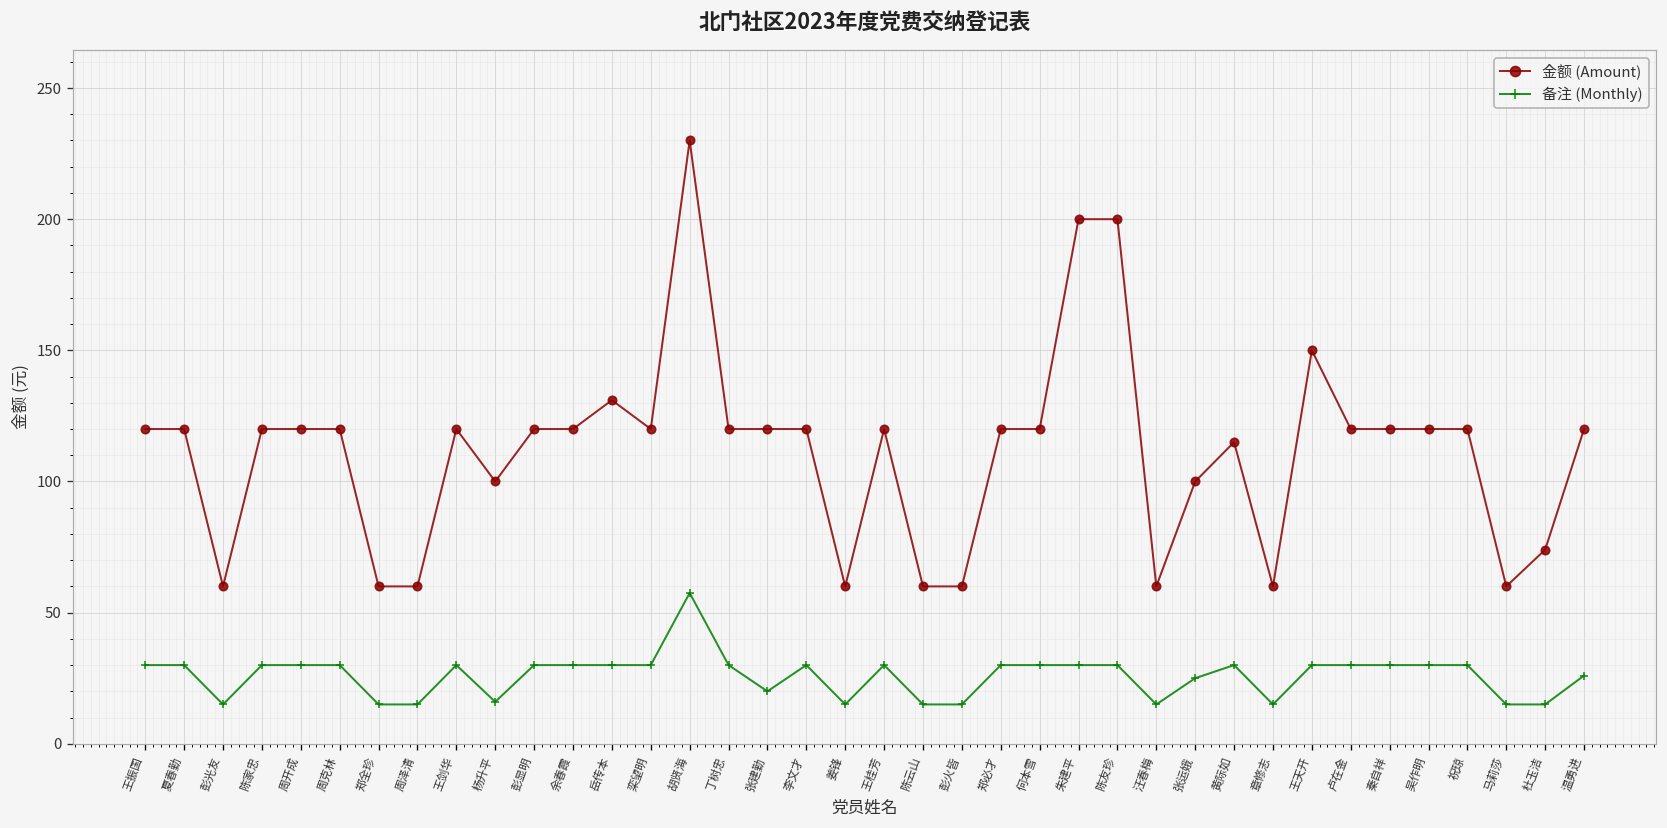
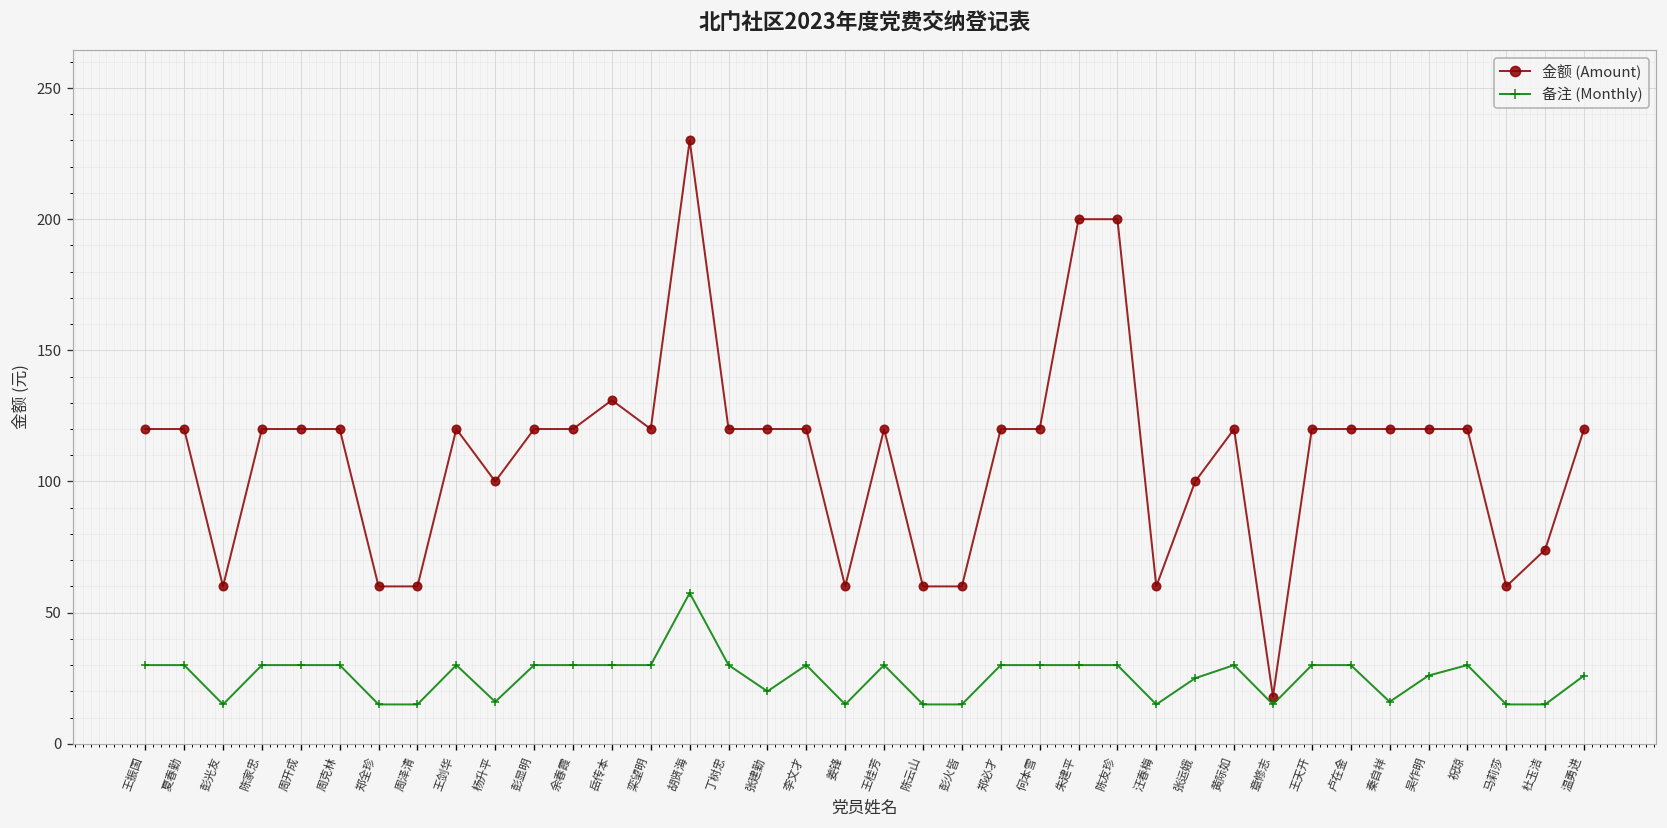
金额 (Amount), 黄际如: 115 -> 120
金额 (Amount), 章修志: 60 -> 18
金额 (Amount), 王天开: 150 -> 120
备注 (Monthly), 秦自祥: 30 -> 16
备注 (Monthly), 吴作明: 30 -> 26
